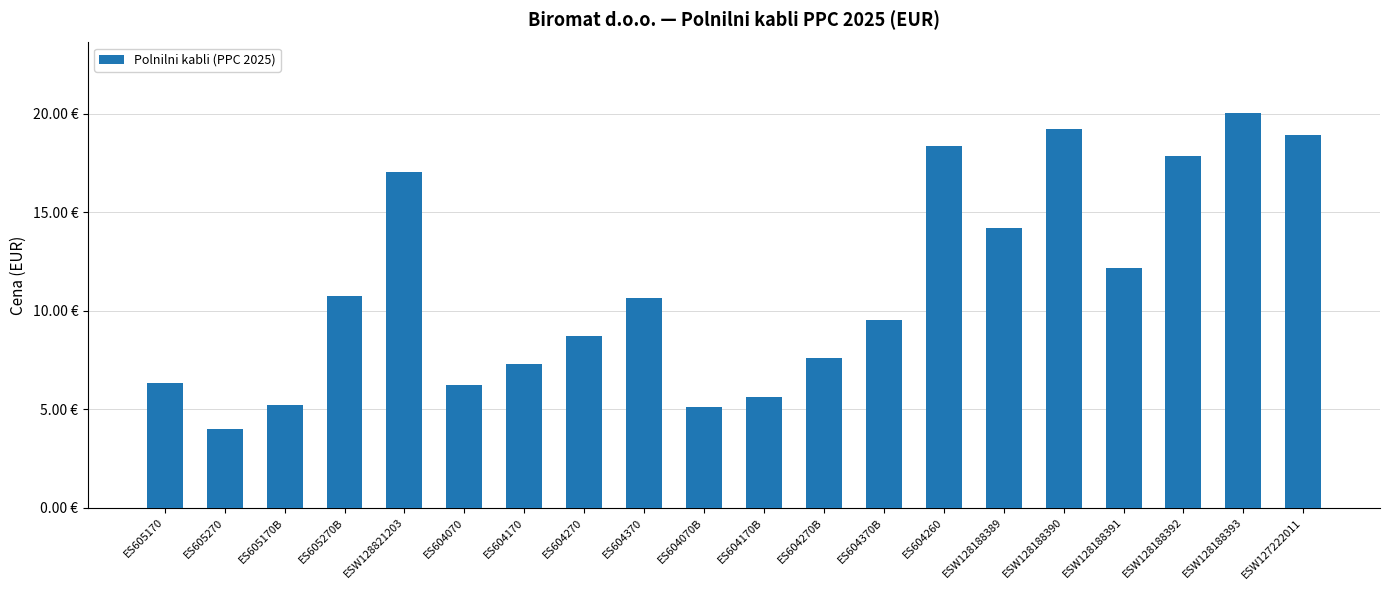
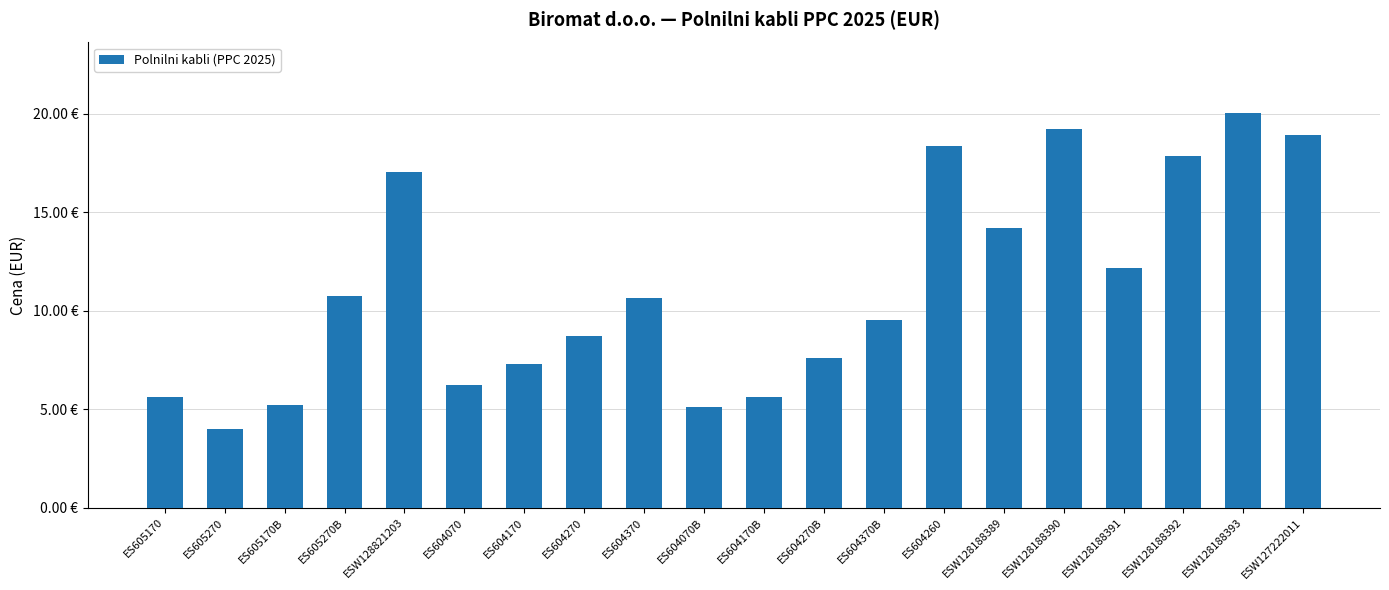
ES605170: 6.4 € -> 5.6 €
